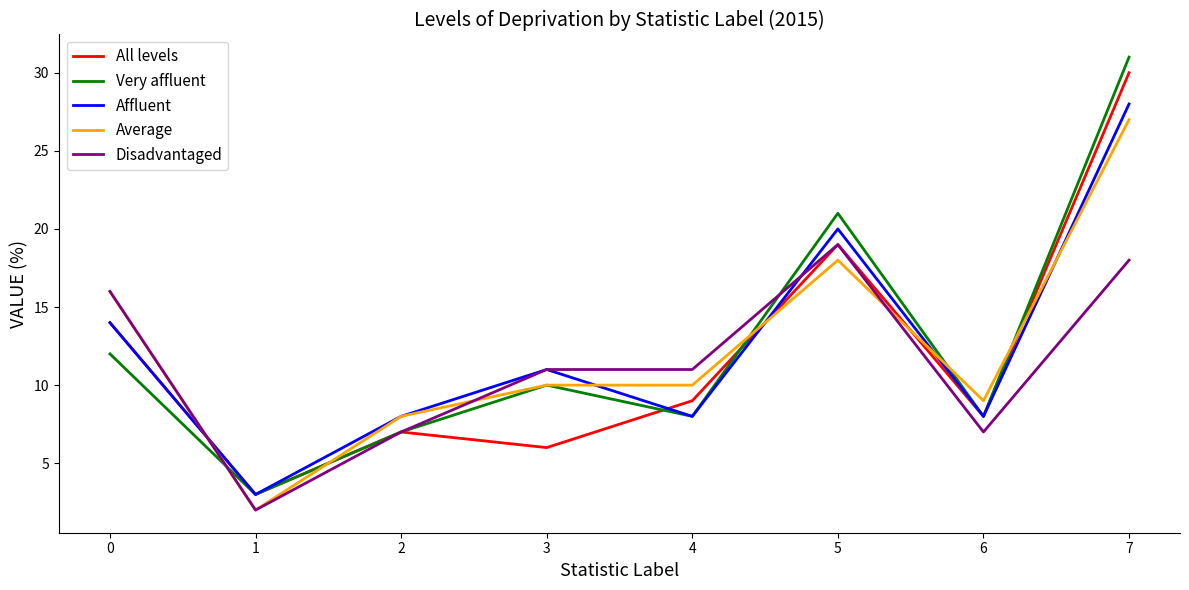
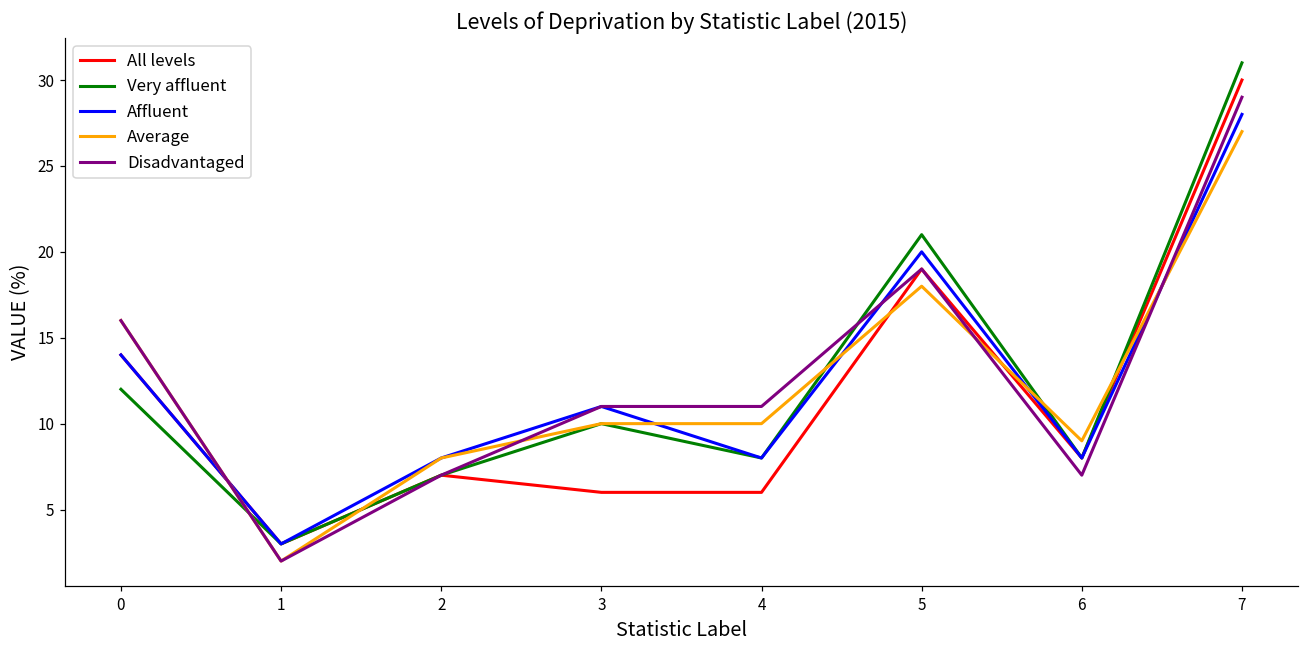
All levels, 4: 9 -> 6
Disadvantaged, 7: 18 -> 29
